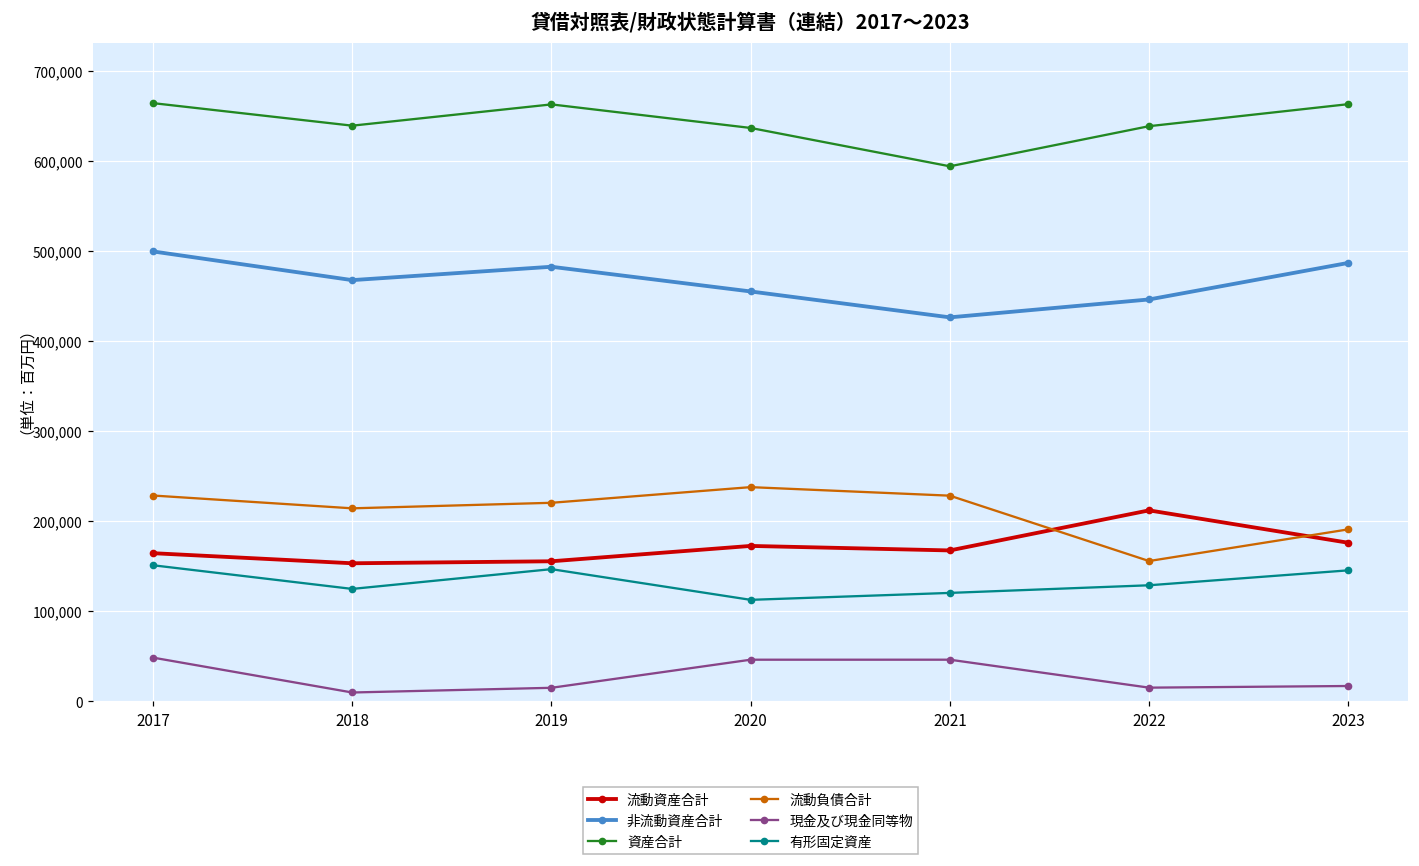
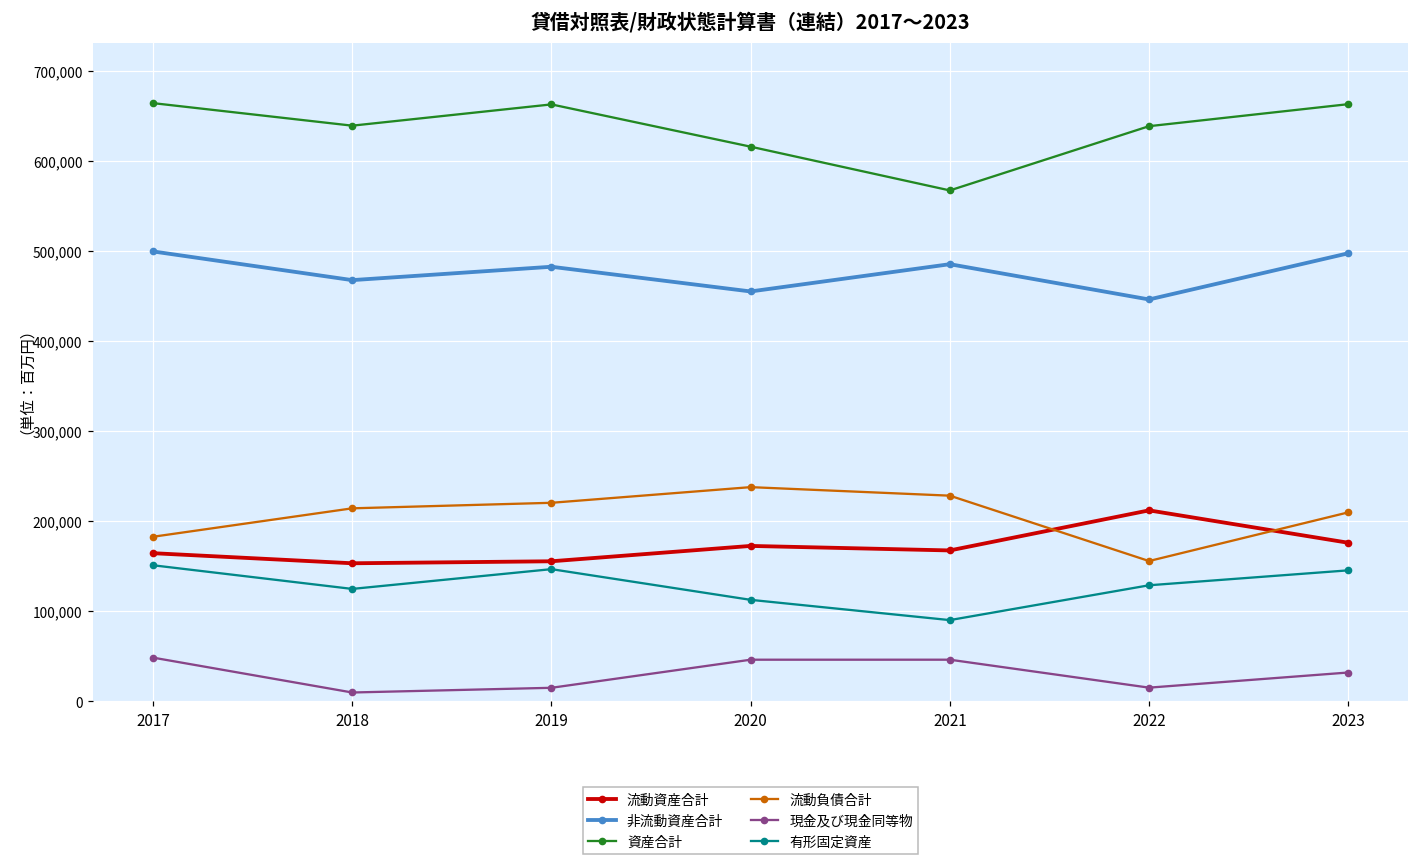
流動負債合計, 2017: 230,000 -> 180,000
資産合計, 2020: 640,000 -> 620,000
非流動資産合計, 2021: 430,000 -> 490,000
資産合計, 2021: 590,000 -> 570,000
有形固定資産, 2021: 120,000 -> 90,000
非流動資産合計, 2023: 490,000 -> 500,000
流動負債合計, 2023: 190,000 -> 210,000
現金及び現金同等物, 2023: 20,000 -> 30,000
